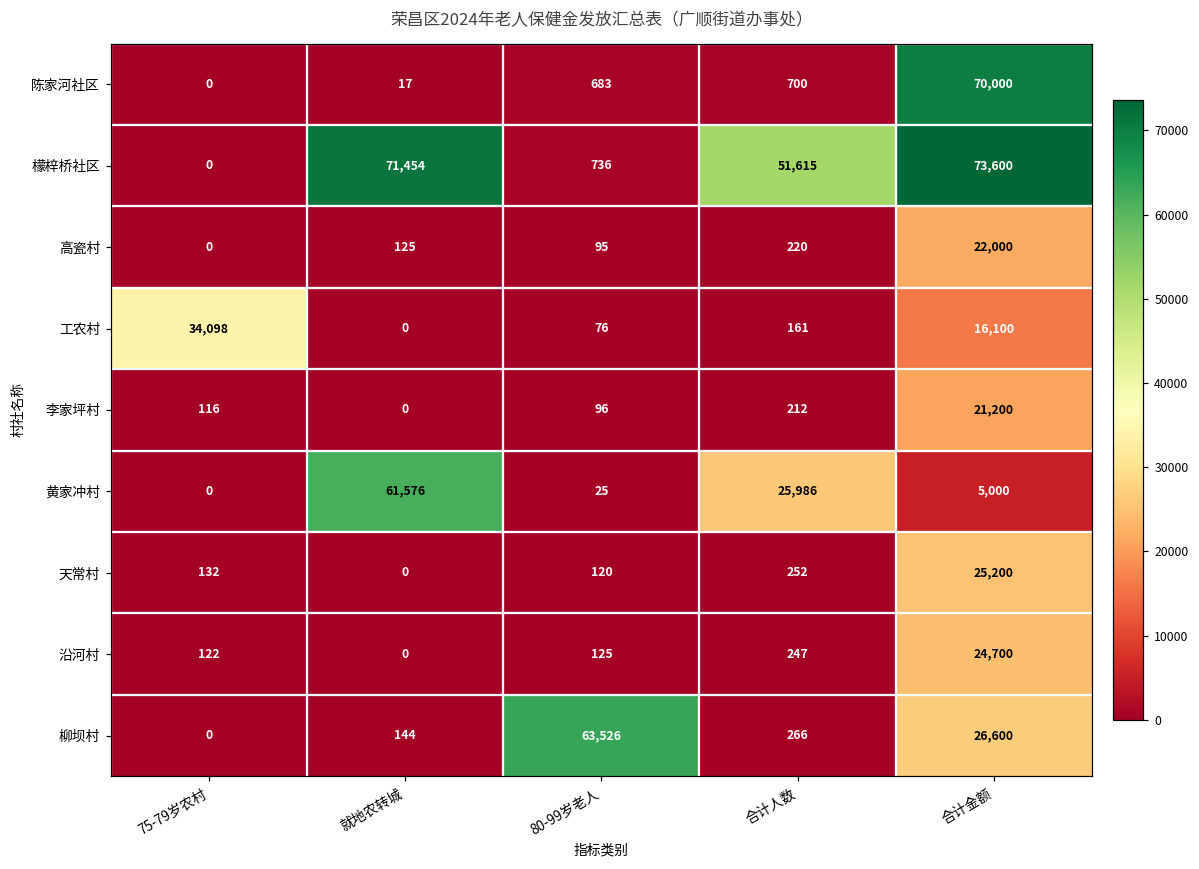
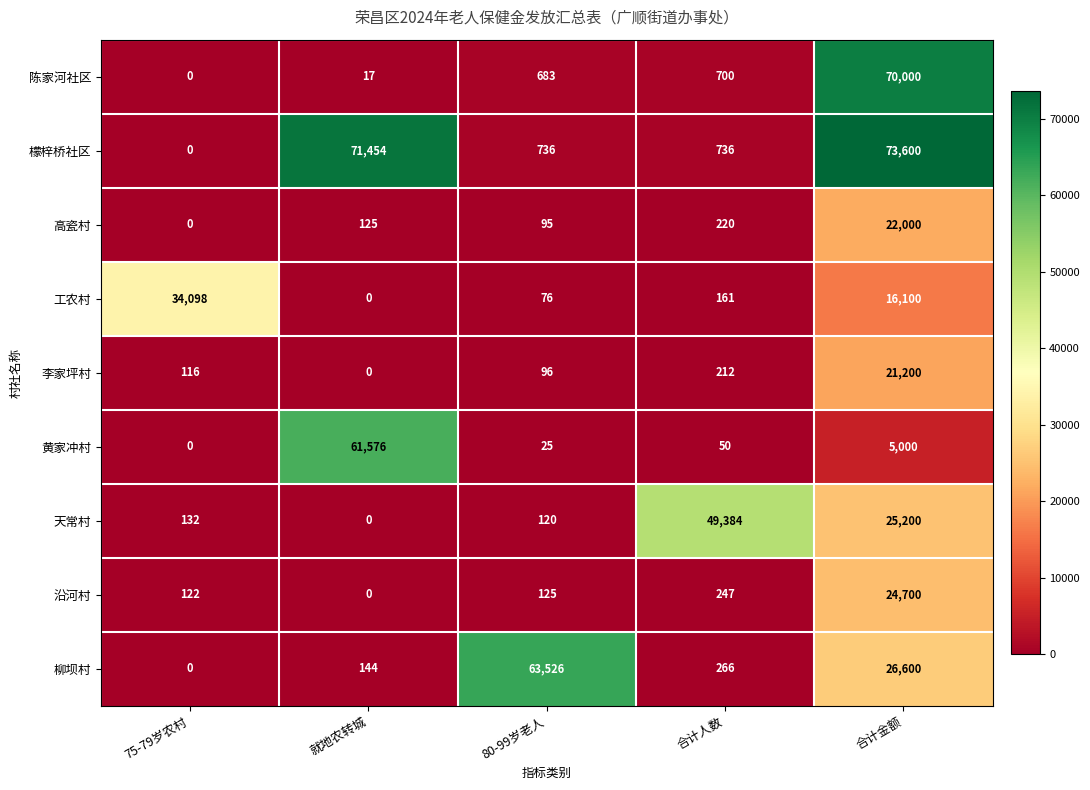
檬梓桥社区, 合计人数: 51,615 -> 736
黄家冲村, 合计人数: 25,986 -> 50
天常村, 合计人数: 252 -> 49,384
